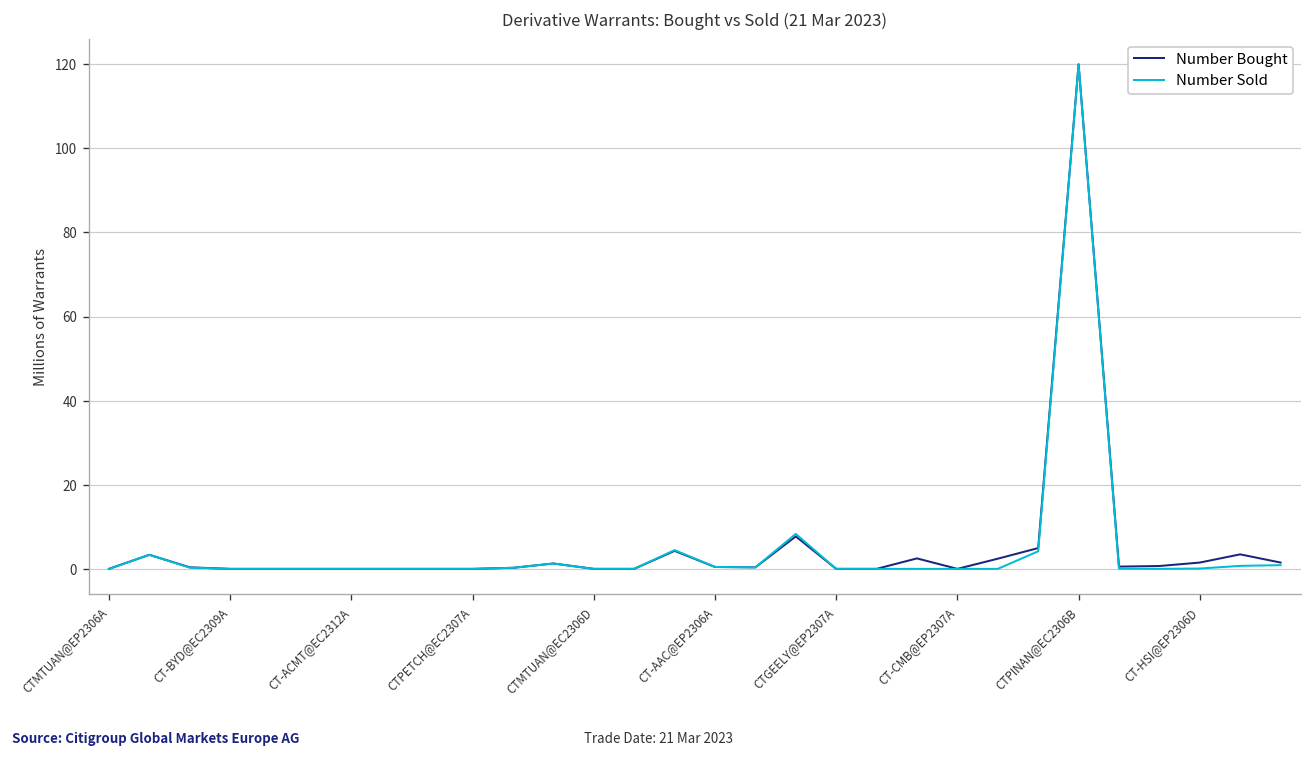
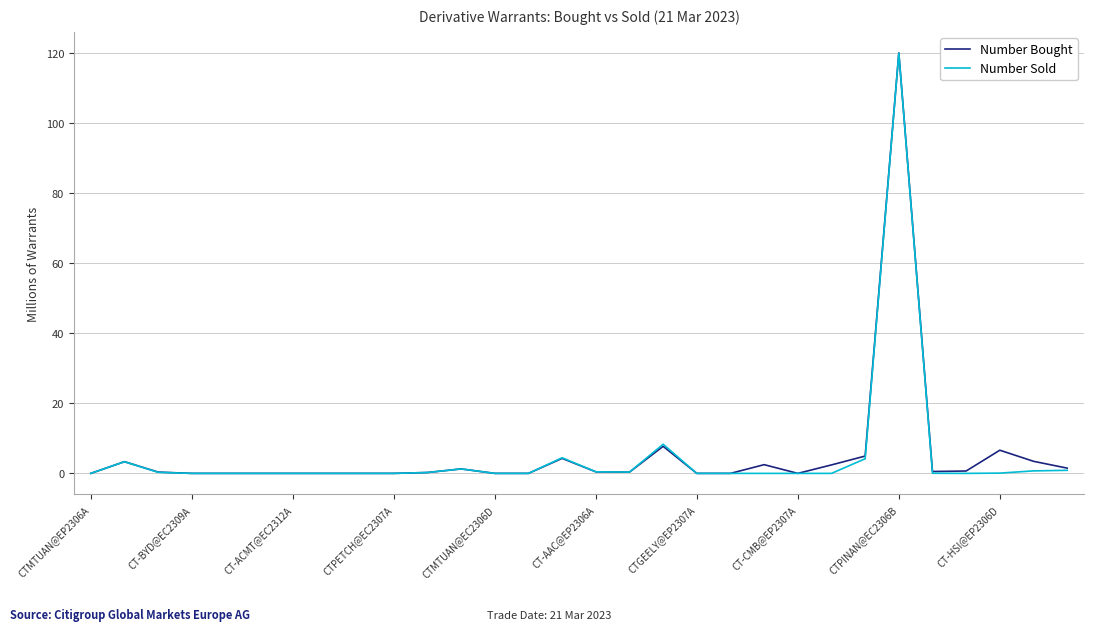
Number Bought, CT-HSI@EP2306D: 2 -> 7
